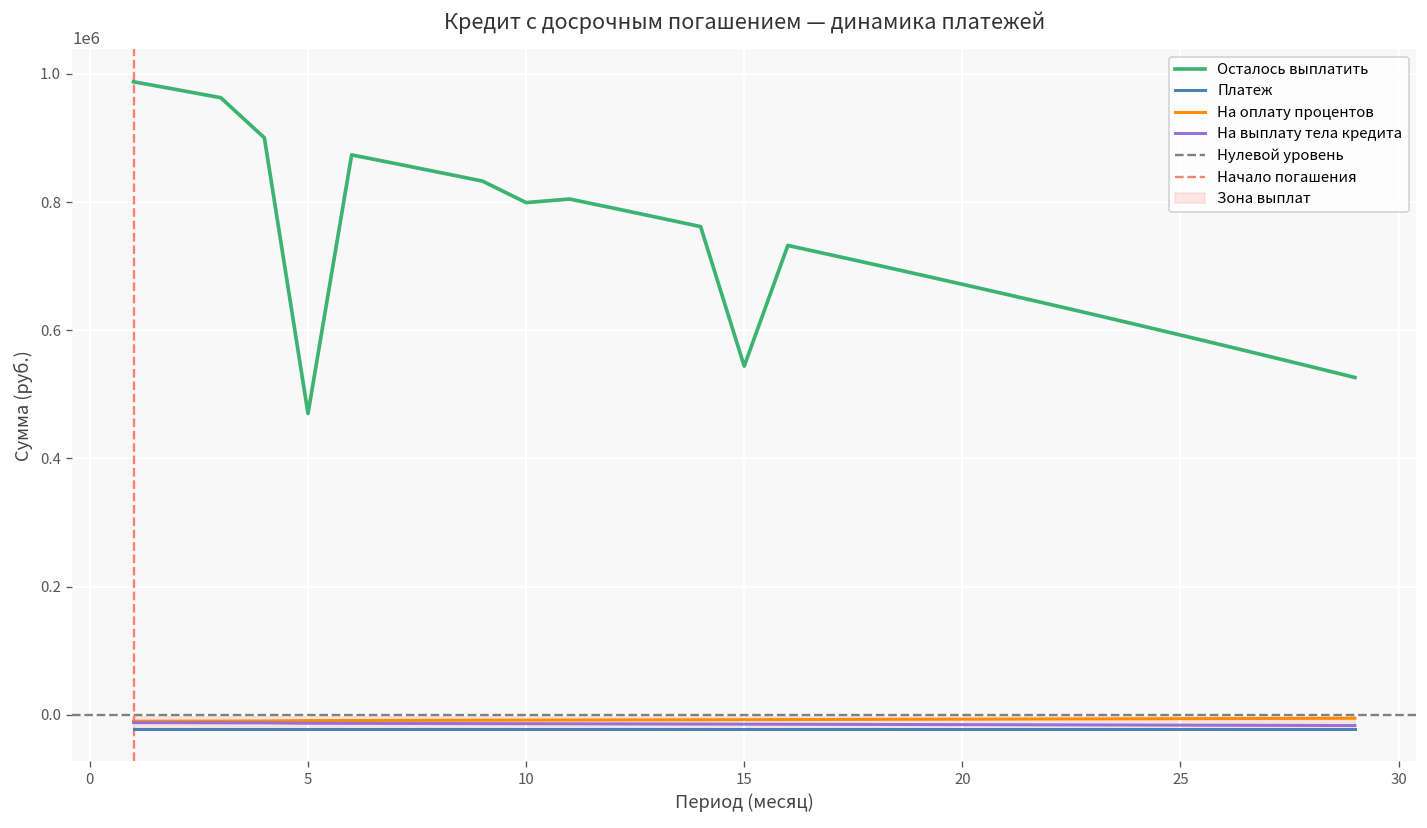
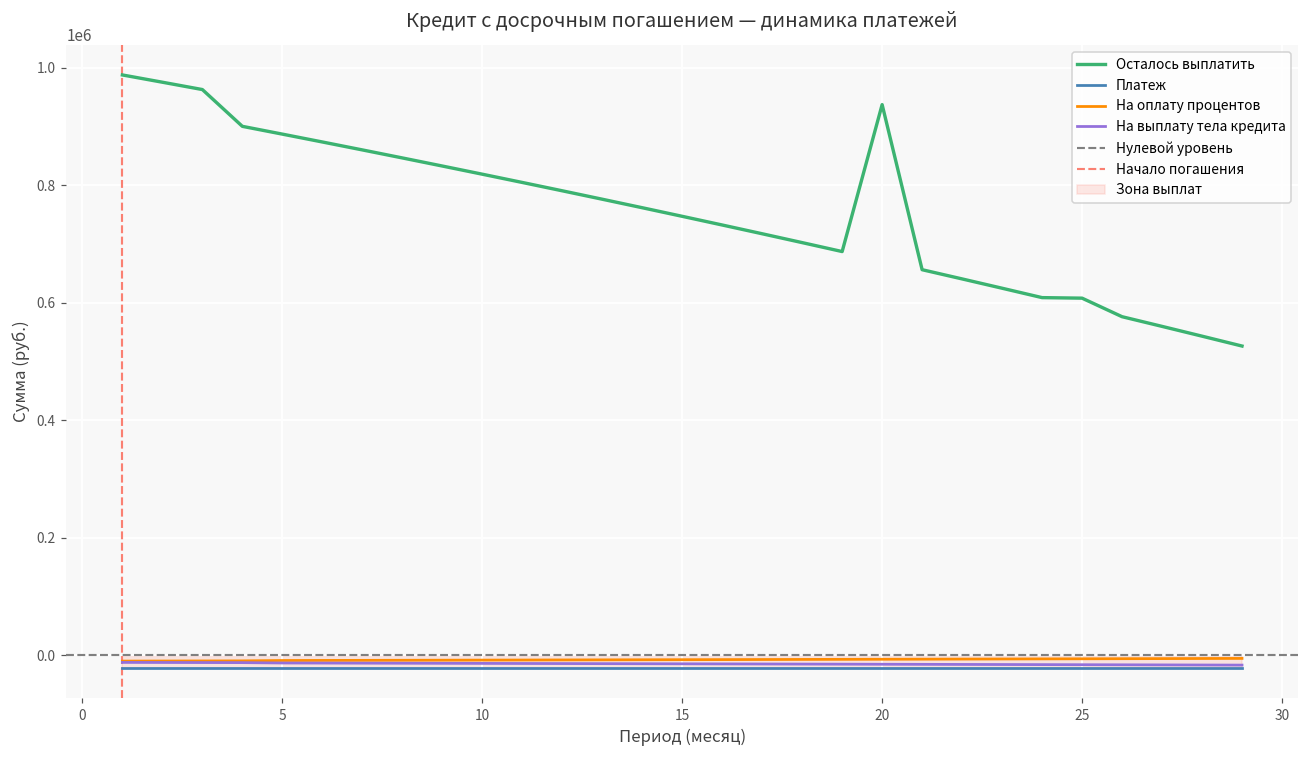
Осталось выплатить, 5: 470000 -> 890000
Осталось выплатить, 10: 800000 -> 820000
Осталось выплатить, 15: 540000 -> 750000
Осталось выплатить, 20: 670000 -> 940000
Осталось выплатить, 25: 590000 -> 610000
